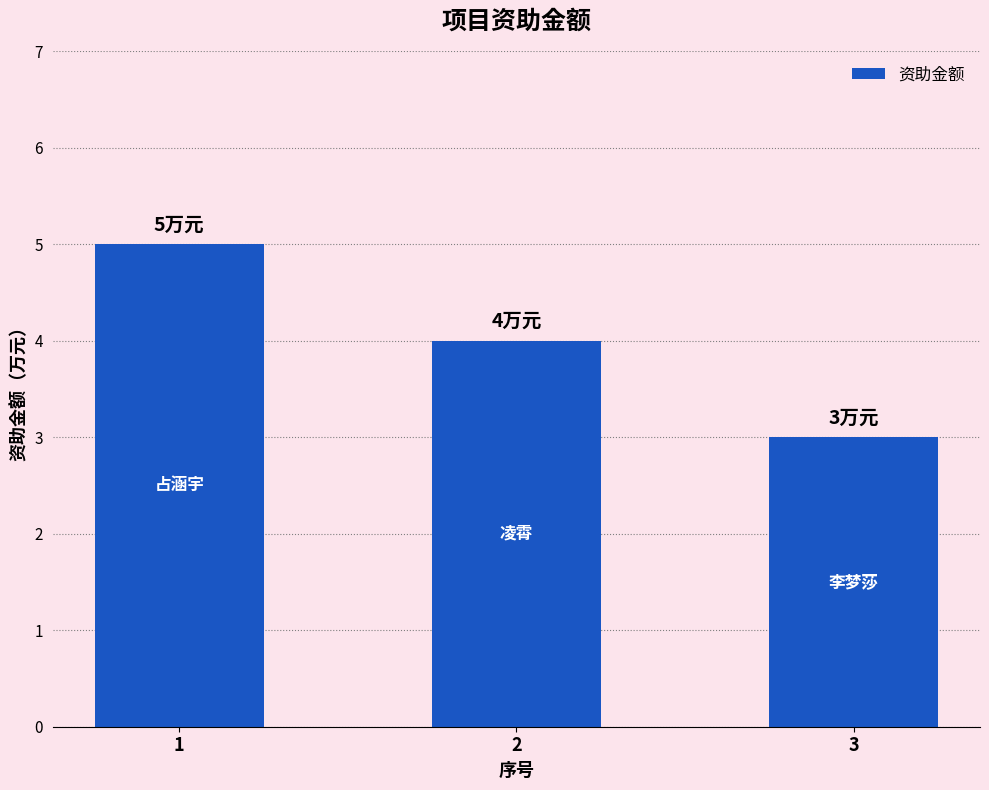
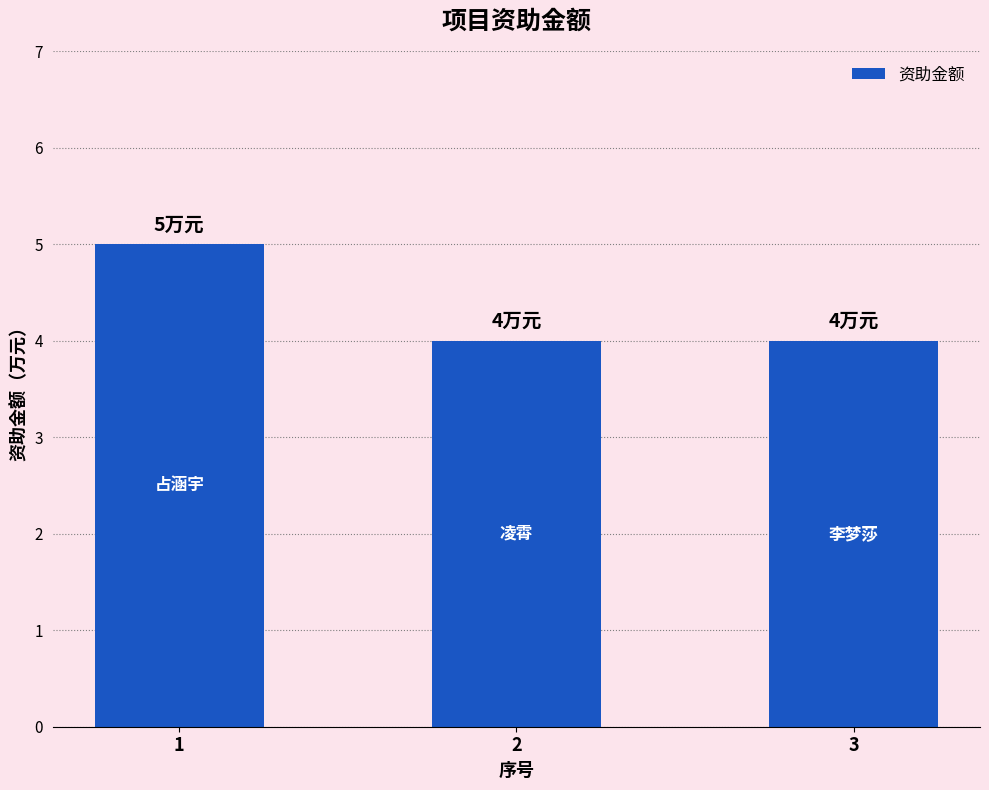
3: 3 -> 4
